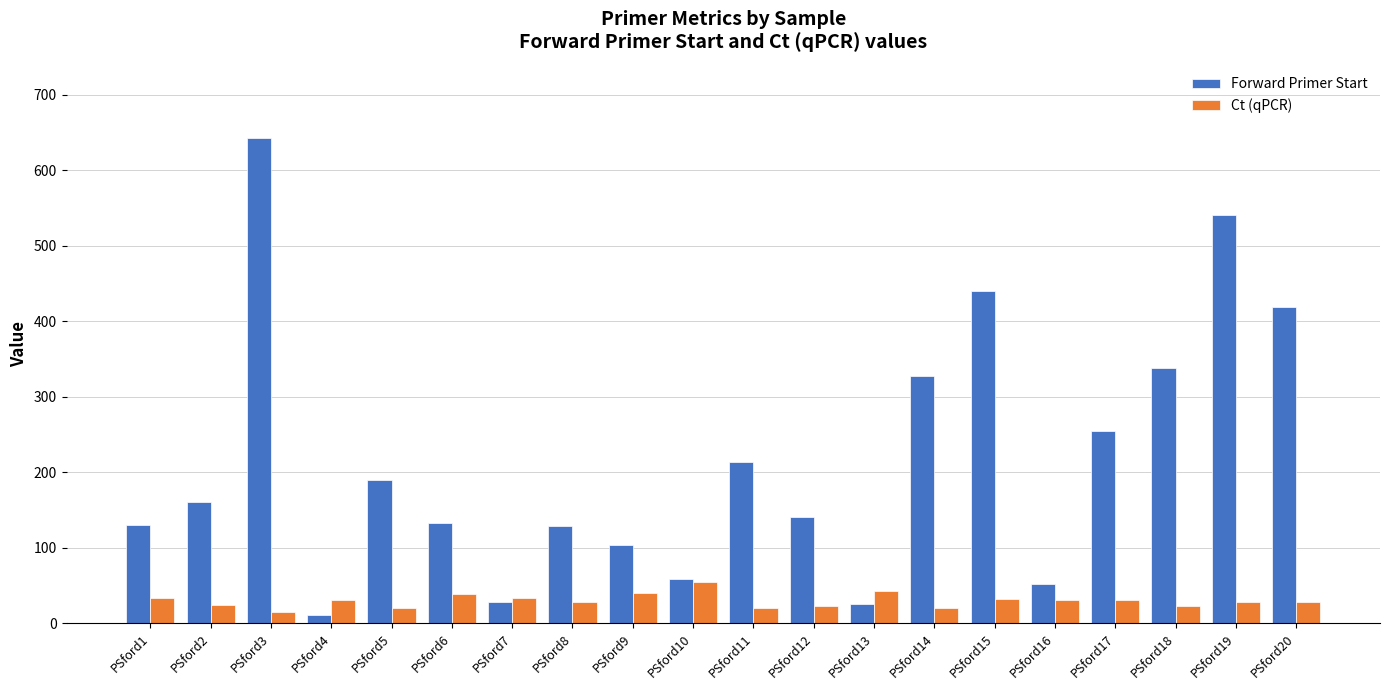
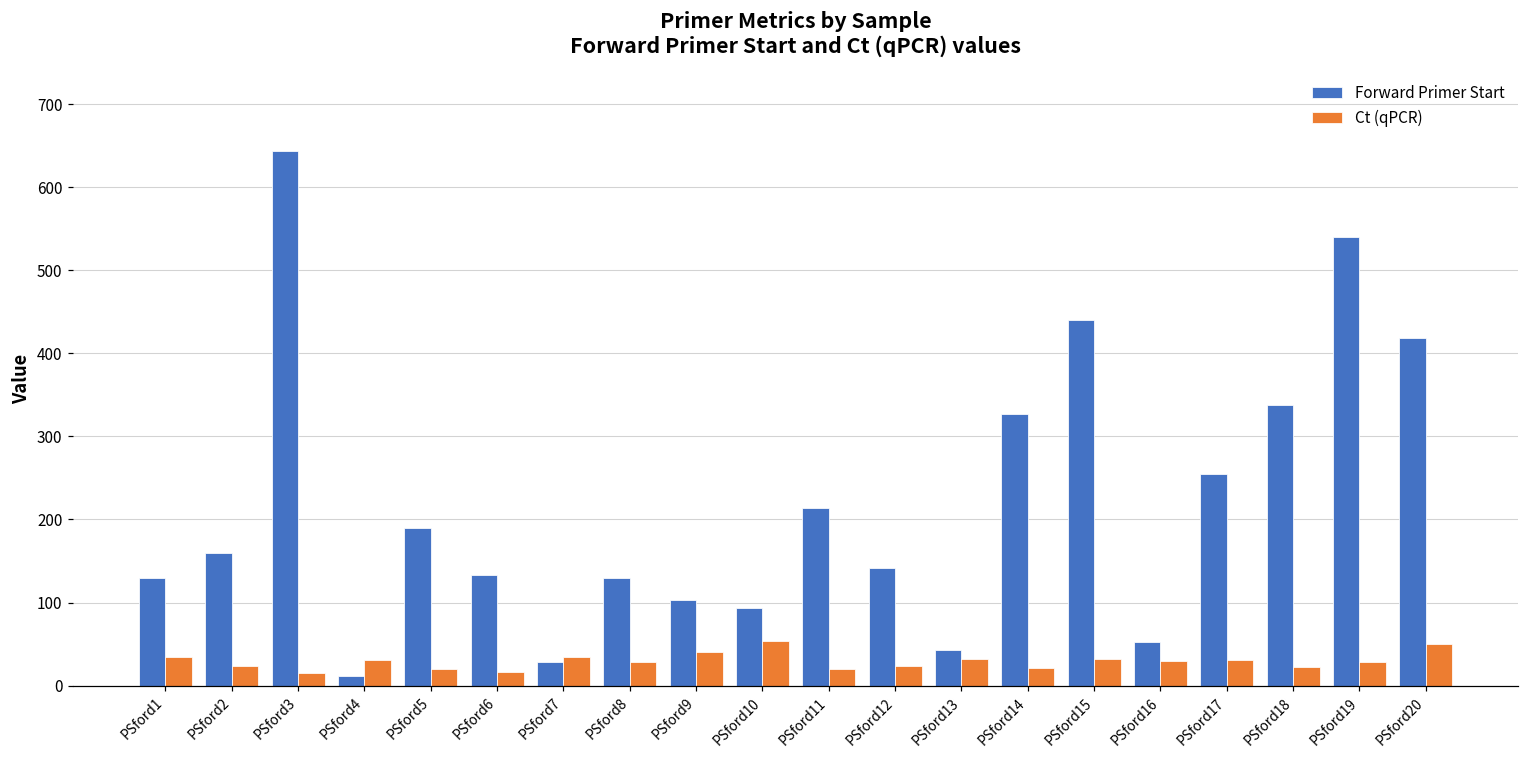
Ct (qPCR), PSford6: 40 -> 20
Forward Primer Start, PSford10: 60 -> 90
Forward Primer Start, PSford13: 30 -> 40
Ct (qPCR), PSford13: 40 -> 30
Ct (qPCR), PSford20: 30 -> 50
